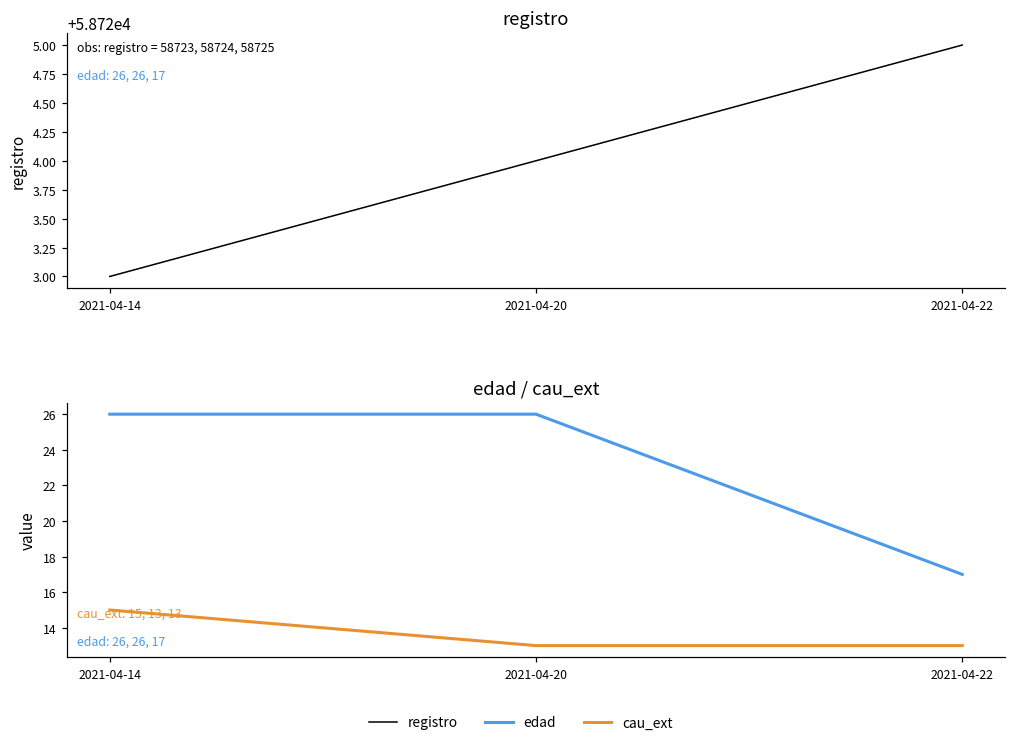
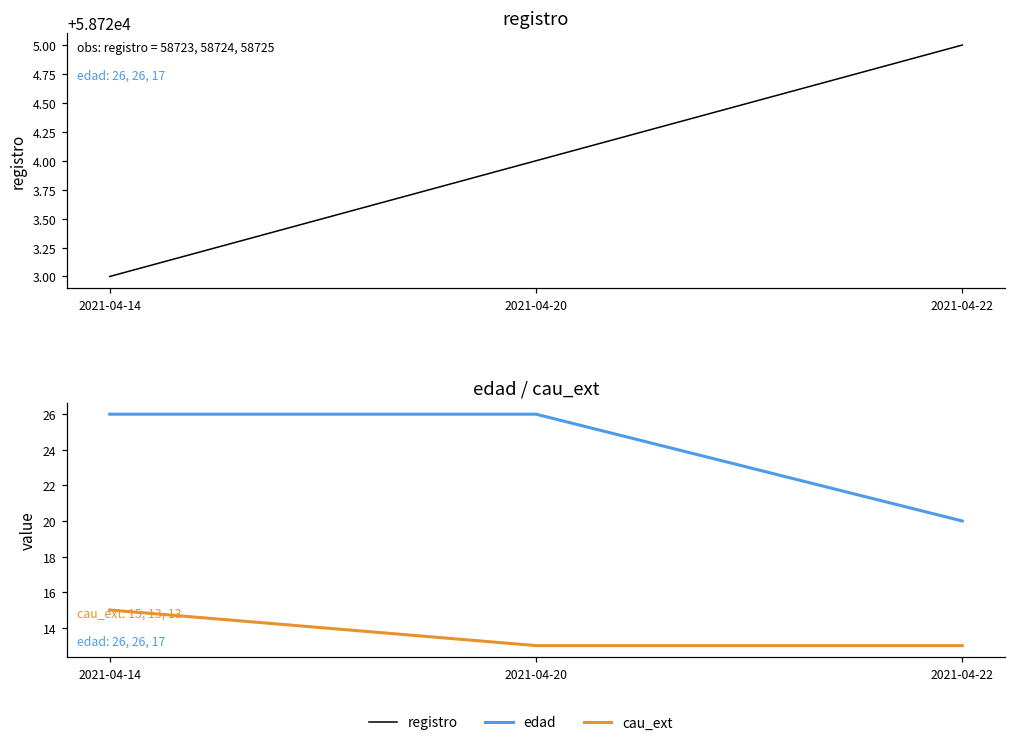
edad / cau_ext, edad, 2021-04-22: 17 -> 20
